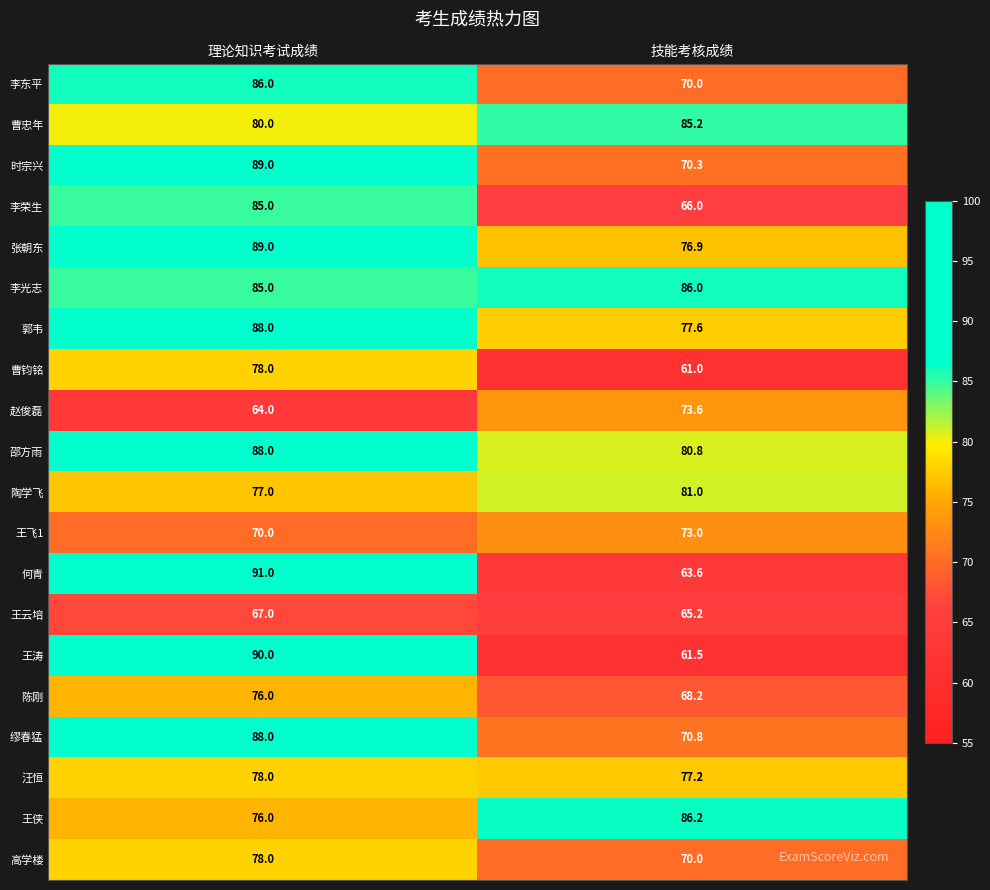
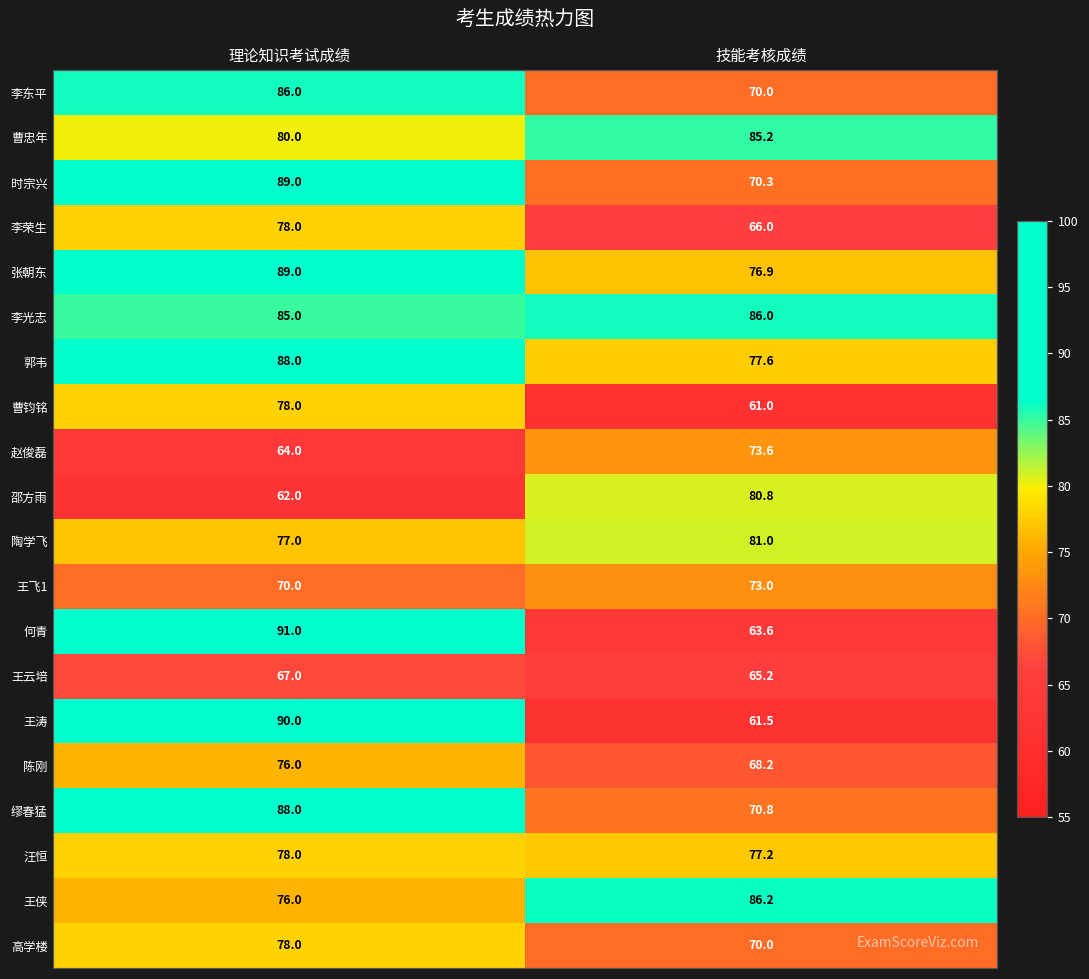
李荣生, 理论知识考试成绩: 85.0 -> 78.0
邵方雨, 理论知识考试成绩: 88.0 -> 62.0
